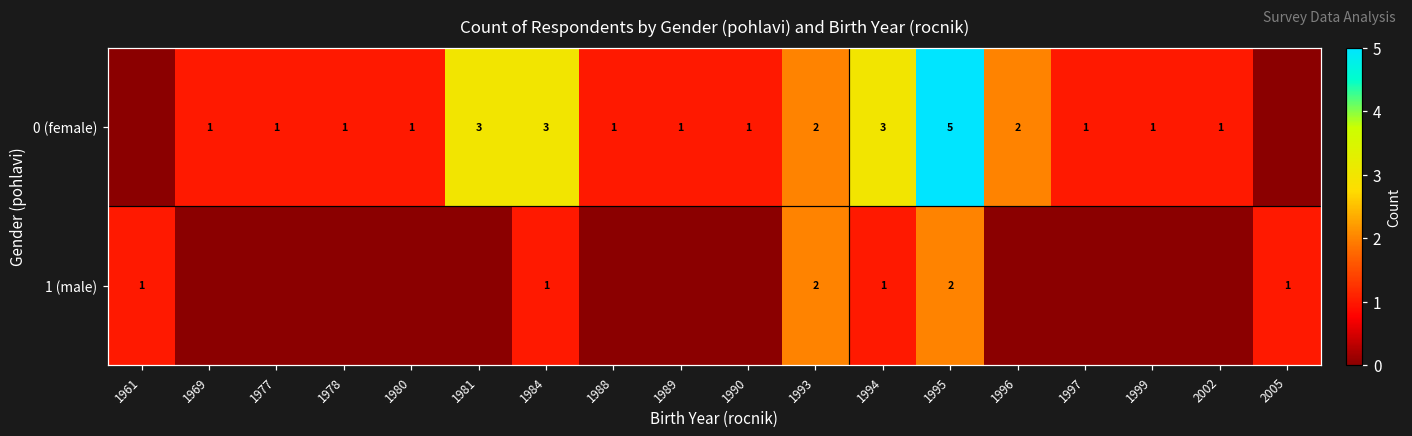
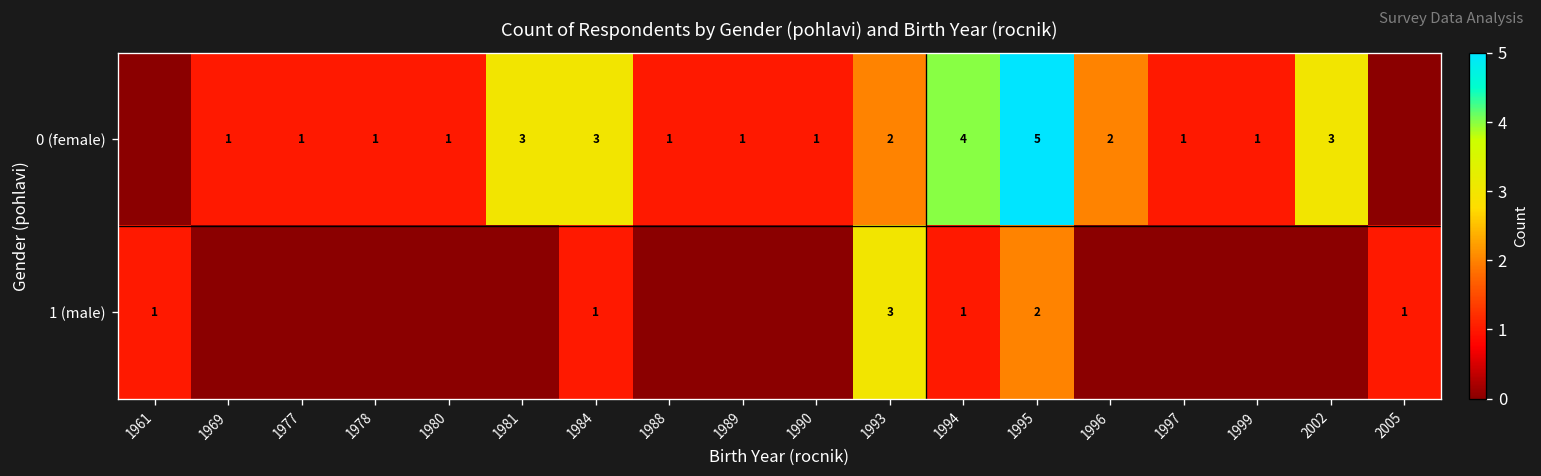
0 (female), 1994: 3 -> 4
0 (female), 2002: 1 -> 3
1 (male), 1993: 2 -> 3
